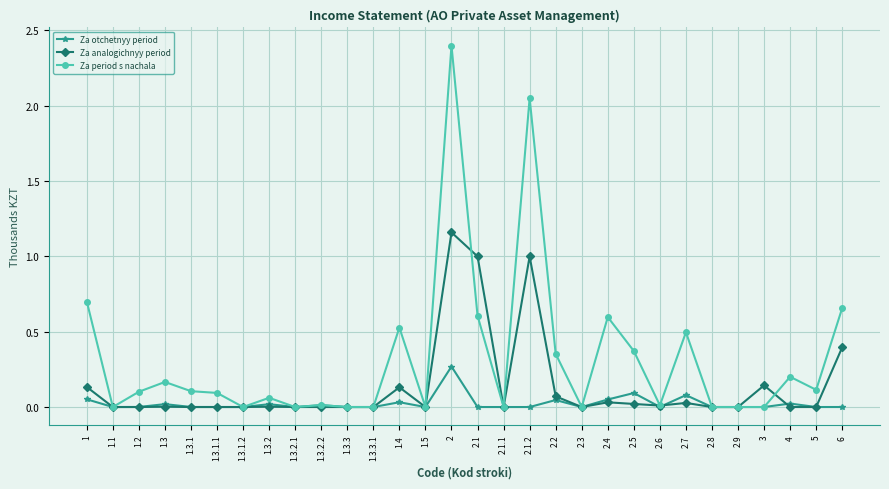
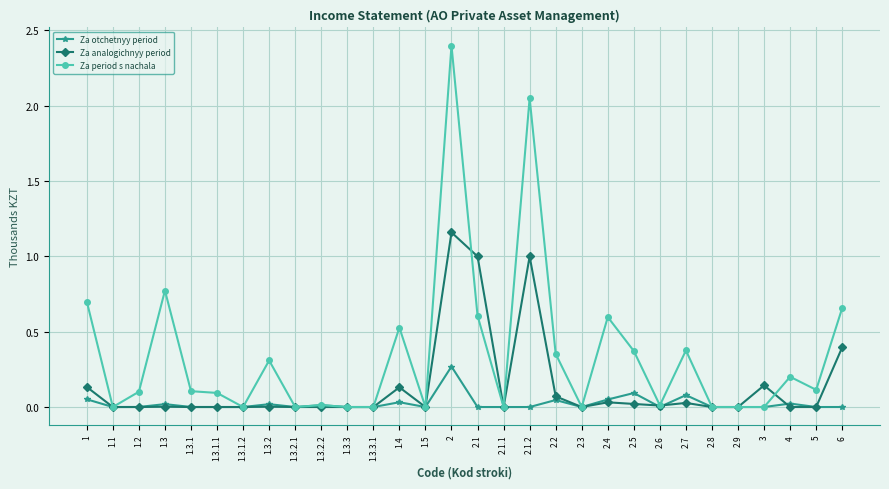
Za period s nachala, 1.3: 0.17 -> 0.77
Za period s nachala, 1.3.2: 0.06 -> 0.31
Za period s nachala, 2.7: 0.50 -> 0.38
